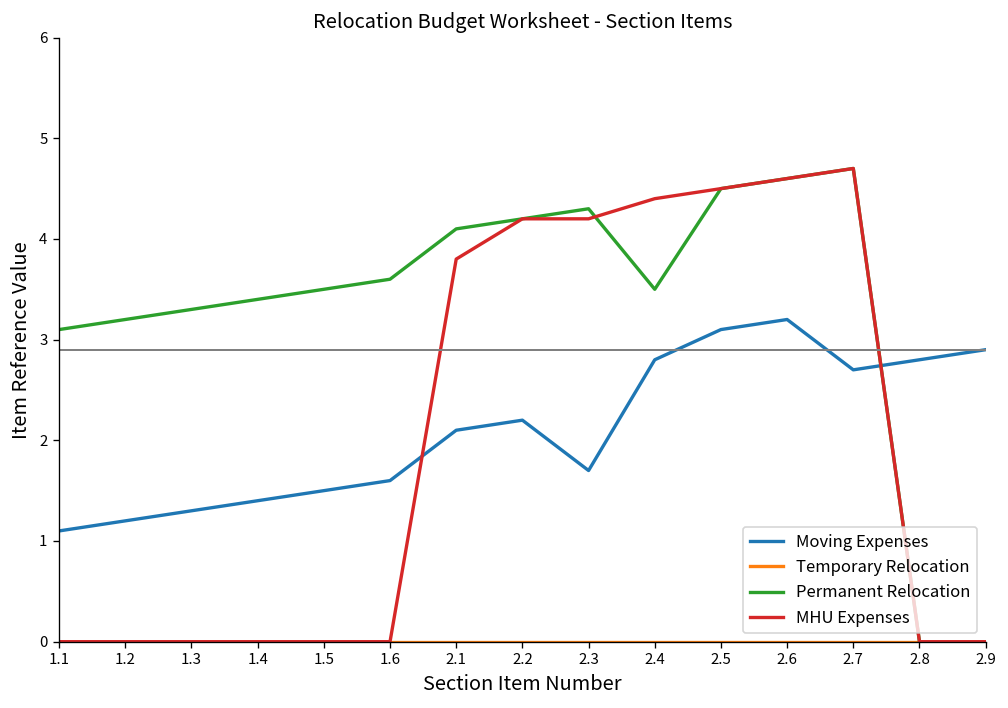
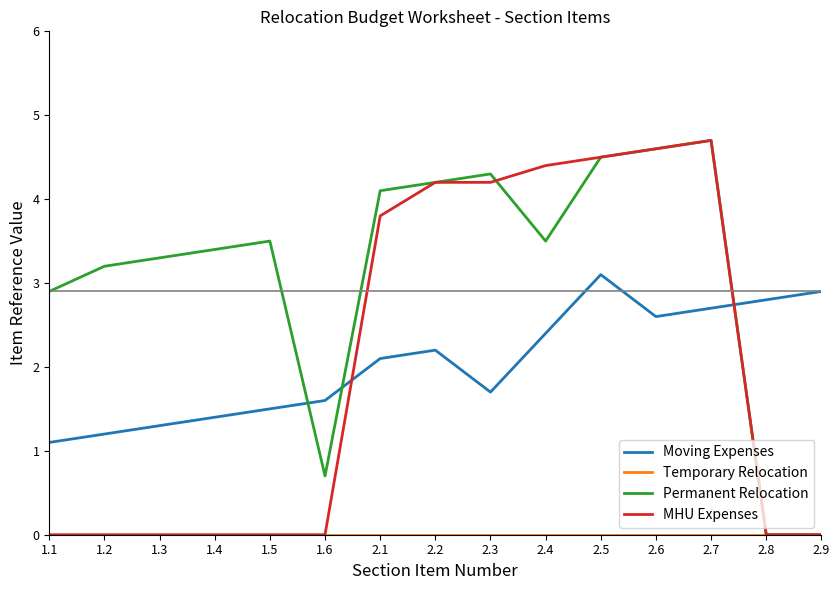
Permanent Relocation, 1.1: 3.1 -> 2.9
Permanent Relocation, 1.6: 3.6 -> 0.7
Moving Expenses, 2.4: 2.8 -> 2.4
Moving Expenses, 2.6: 3.2 -> 2.6
